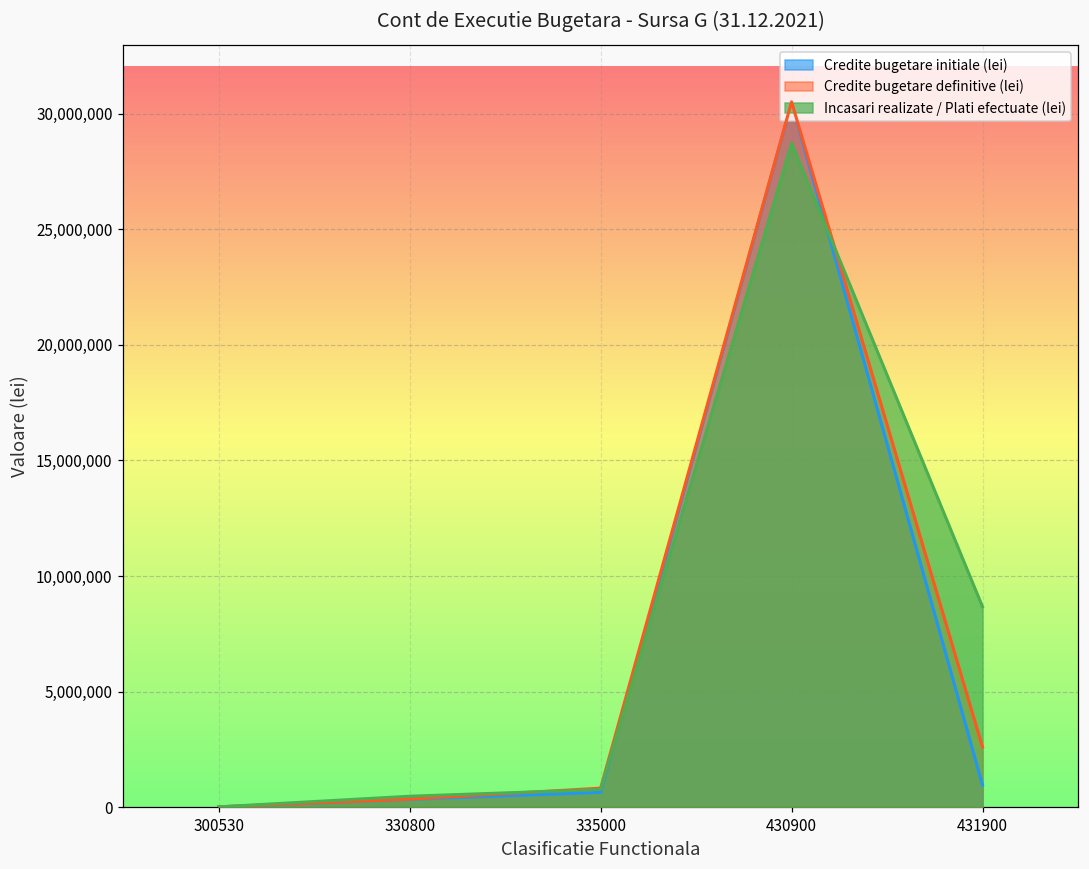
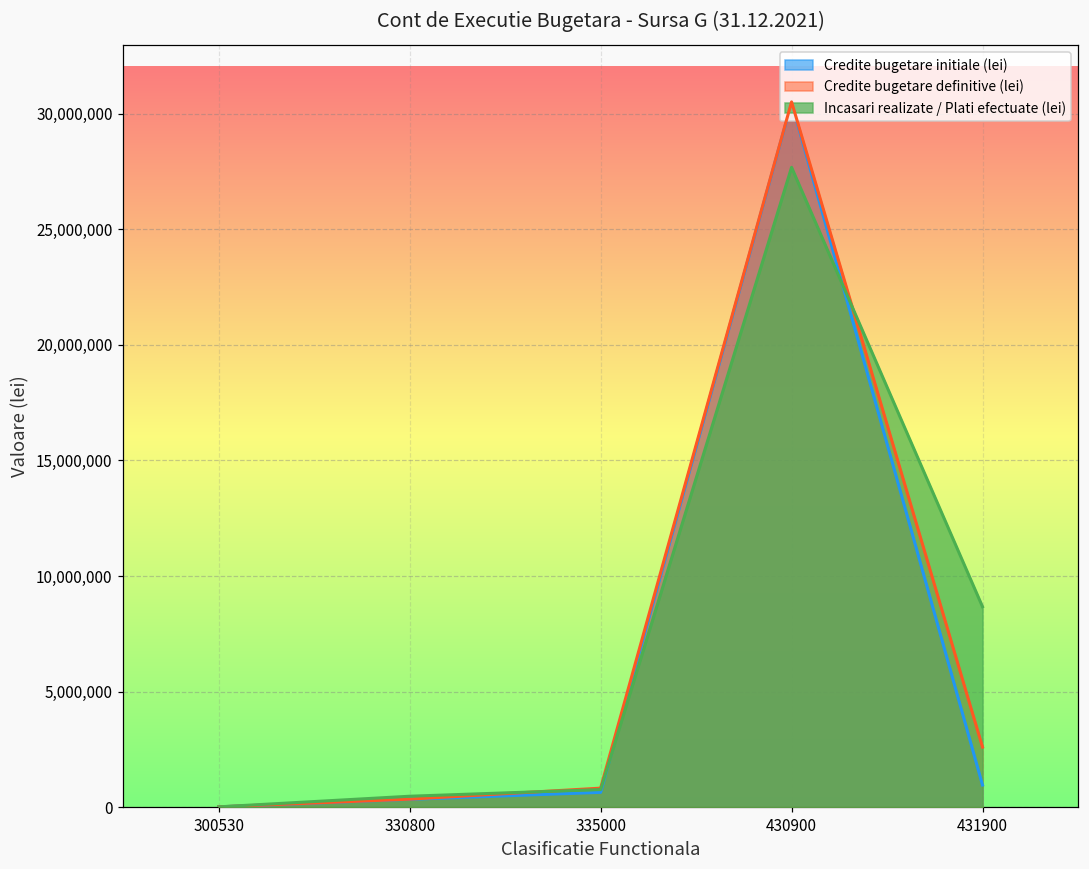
Incasari realizate / Plati efectuate (lei), 430900: 28,700,000 -> 27,700,000
